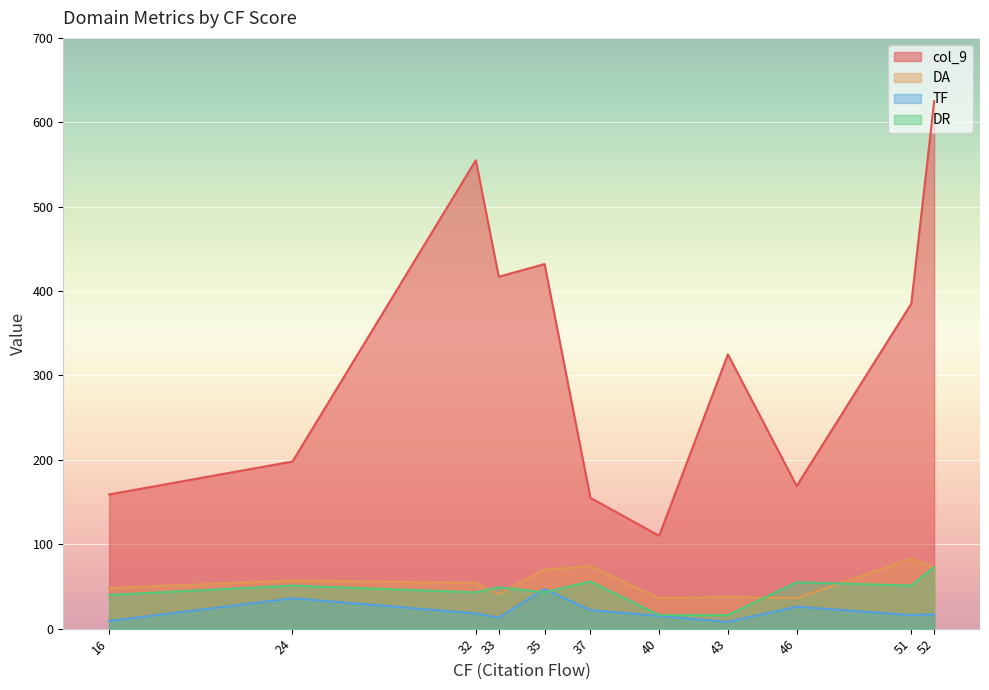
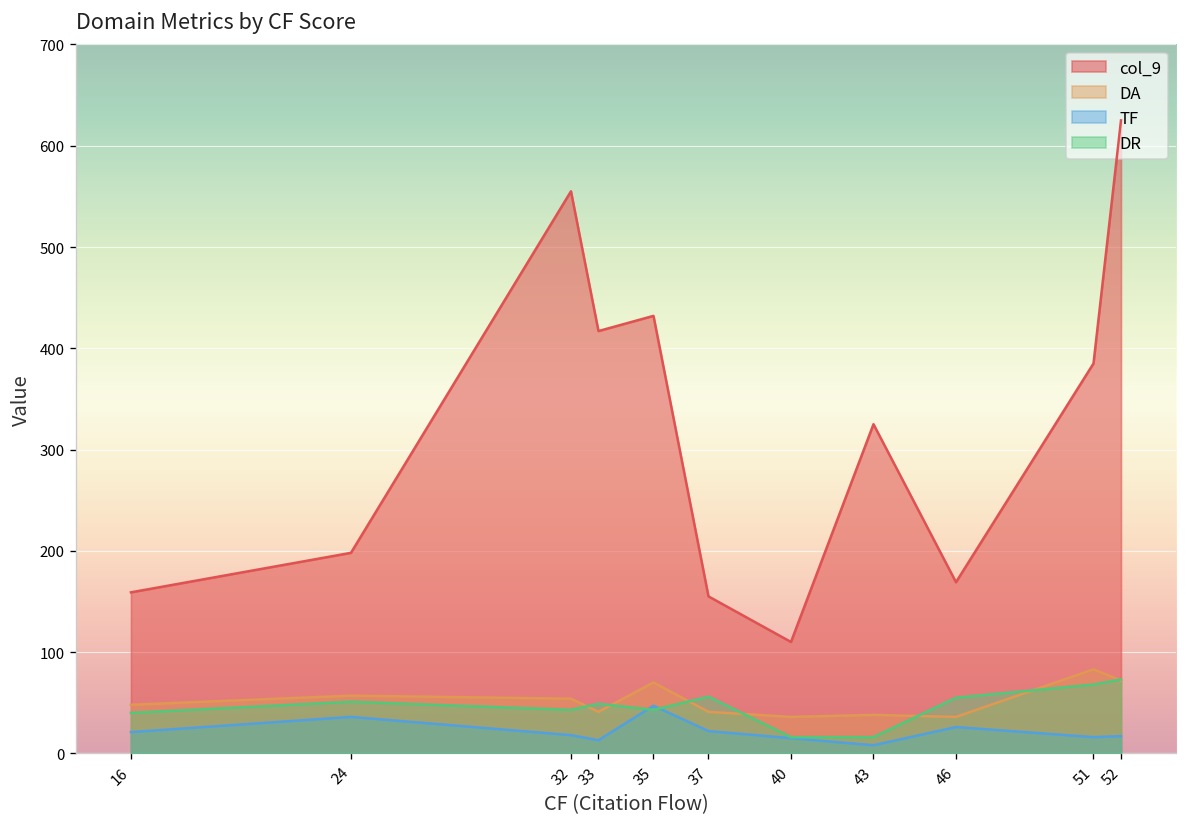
TF, 16: 10 -> 20
DA, 37: 70 -> 40
DR, 51: 50 -> 70
